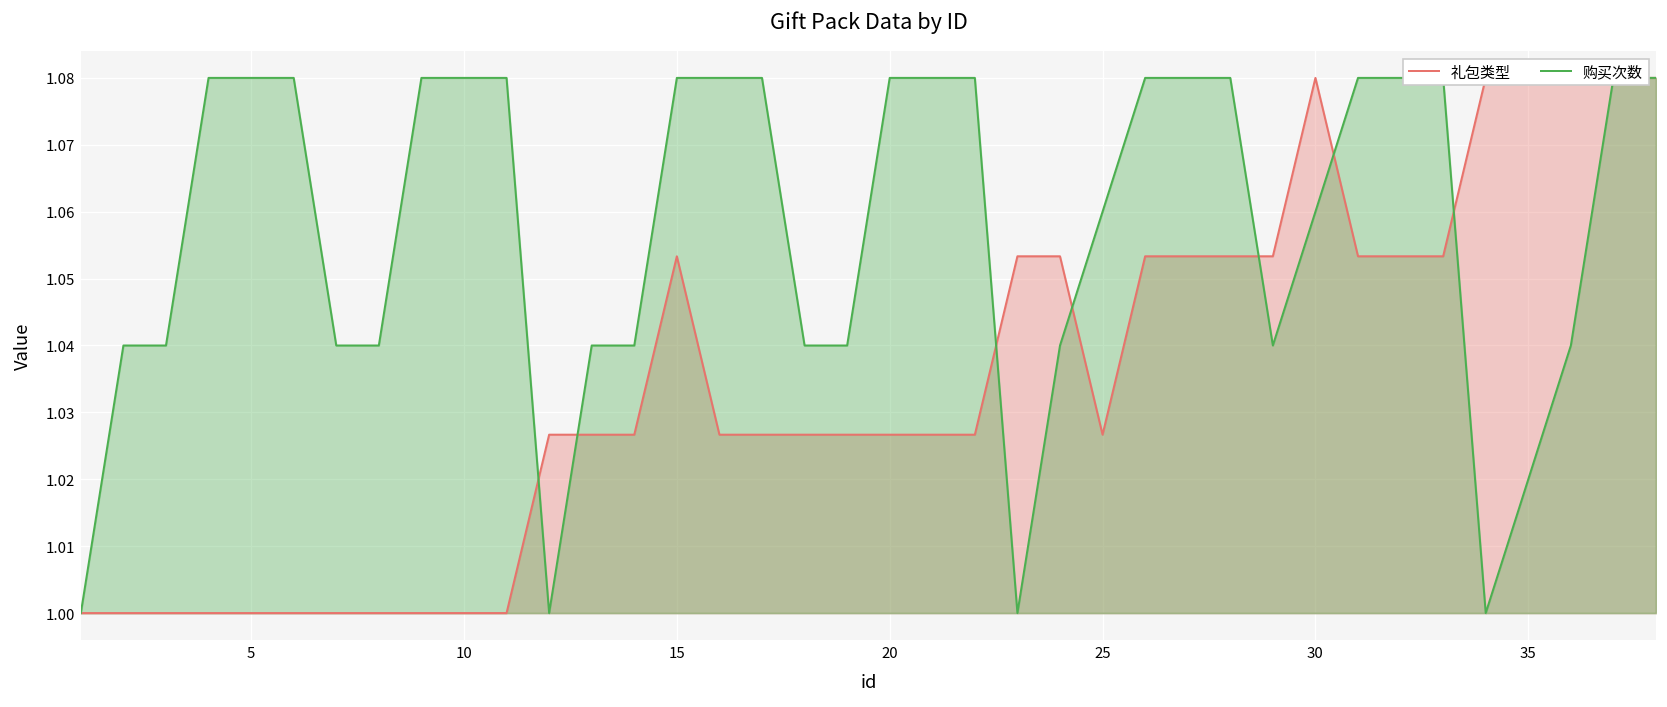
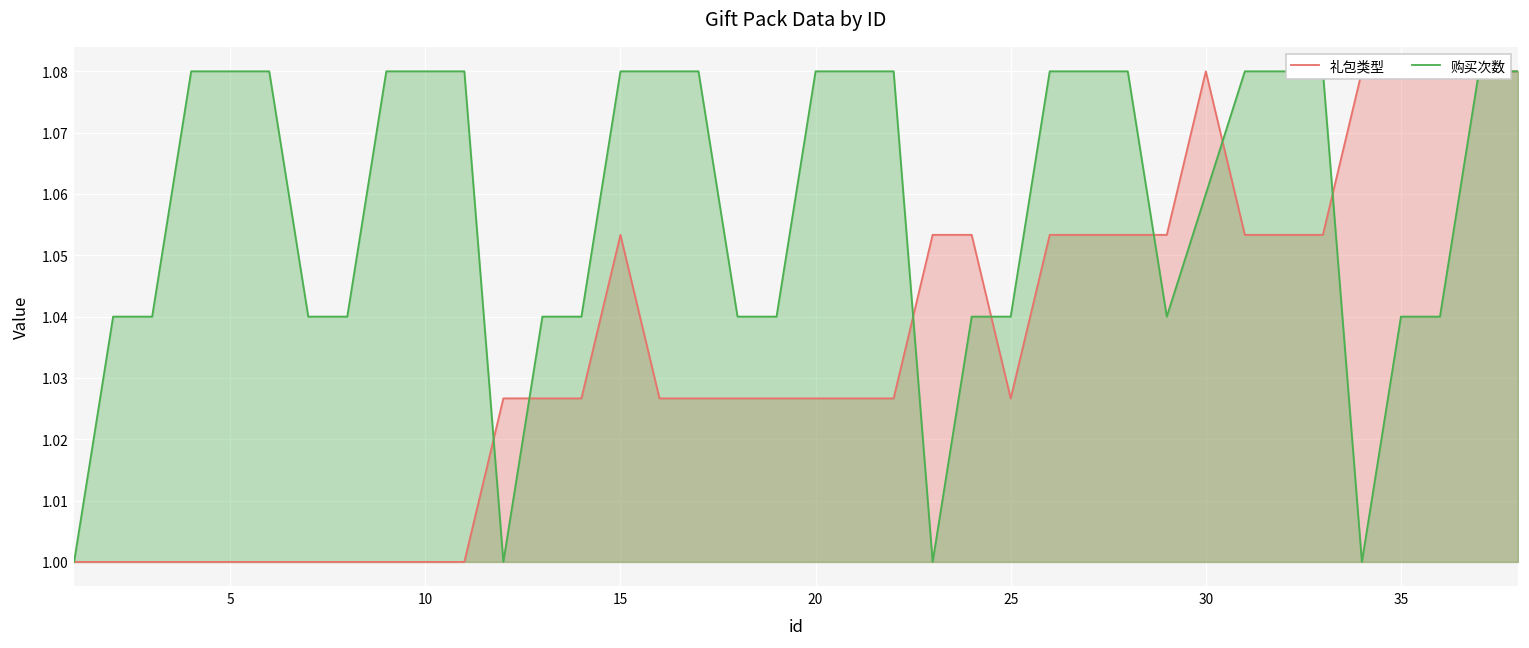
购买次数, 25: 1.060 -> 1.040
购买次数, 35: 1.020 -> 1.040
